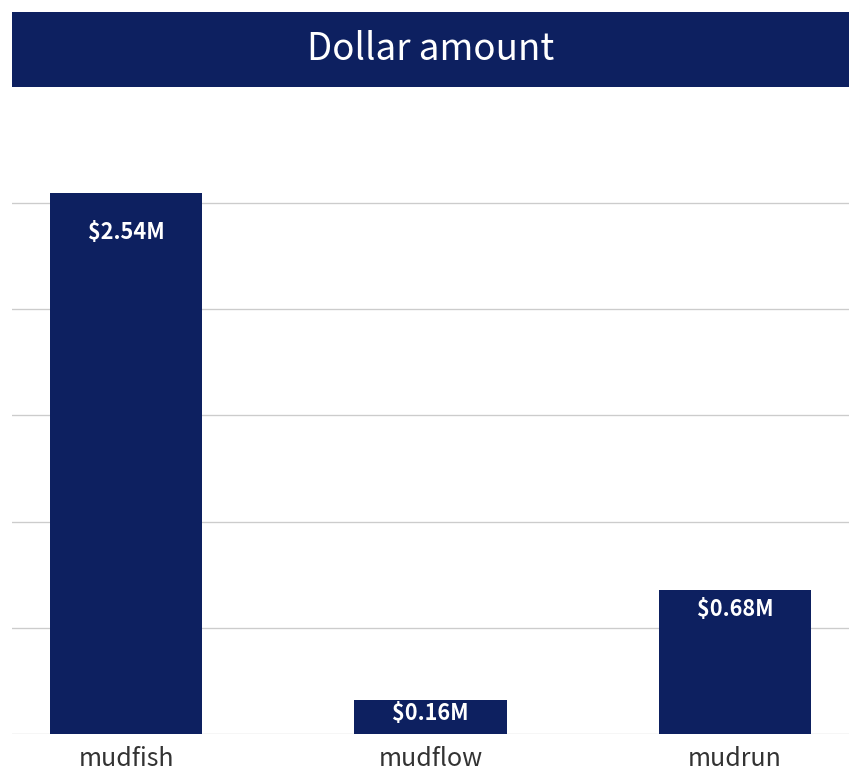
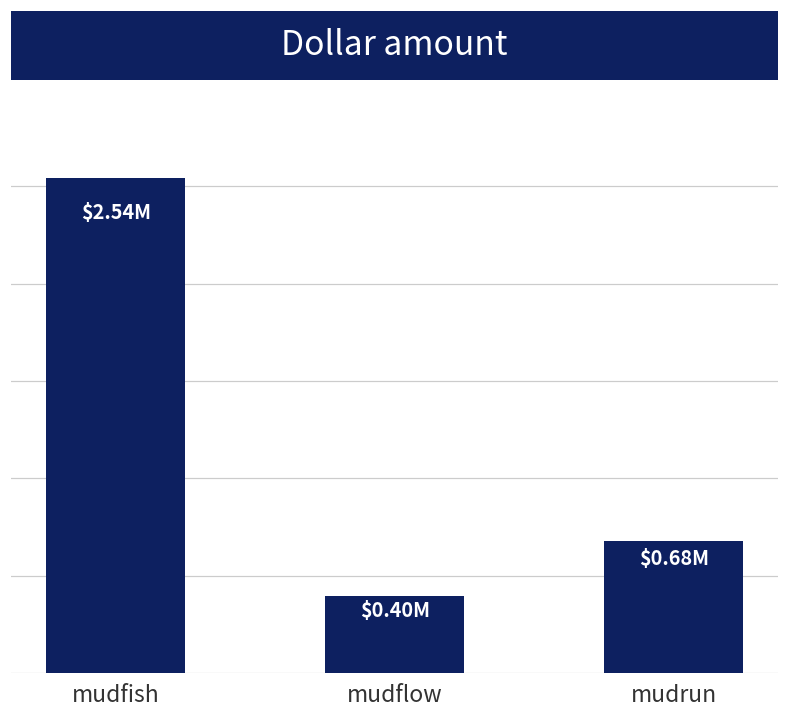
mudflow: $0.16M -> $0.40M
